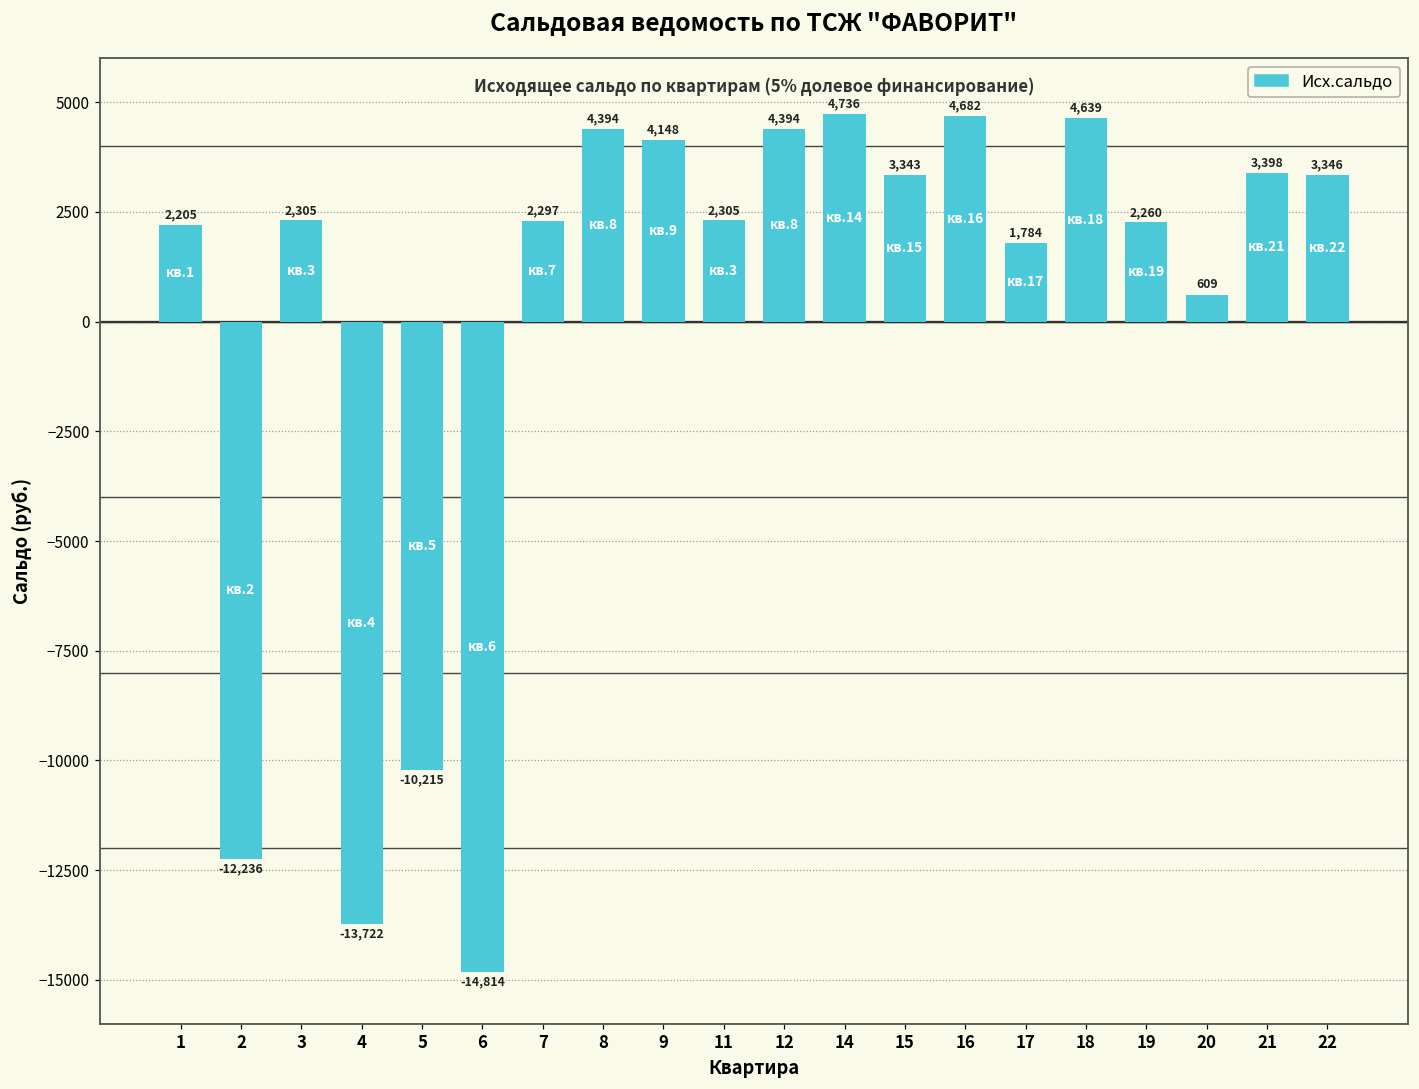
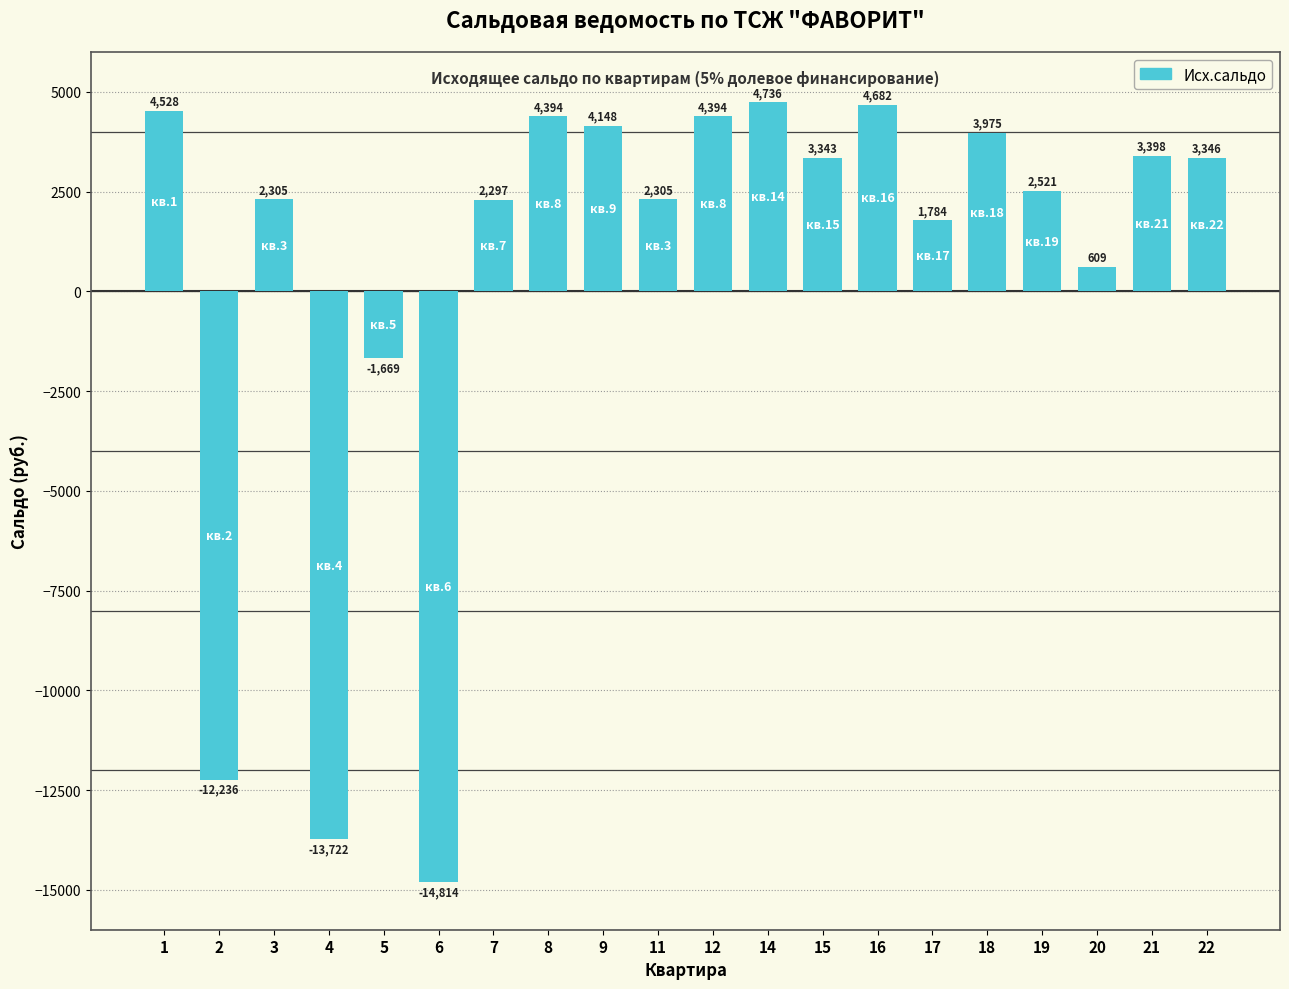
1: 2,205 -> 4,528
5: -10,215 -> -1,669
18: 4,639 -> 3,975
19: 2,260 -> 2,521
